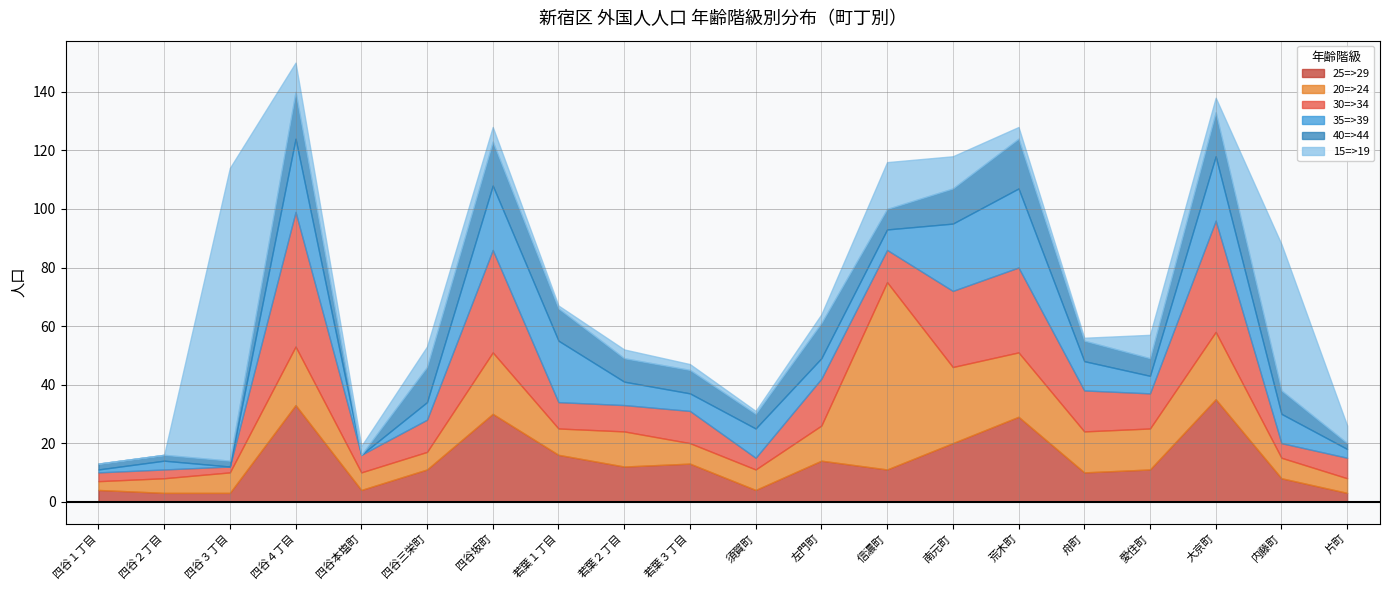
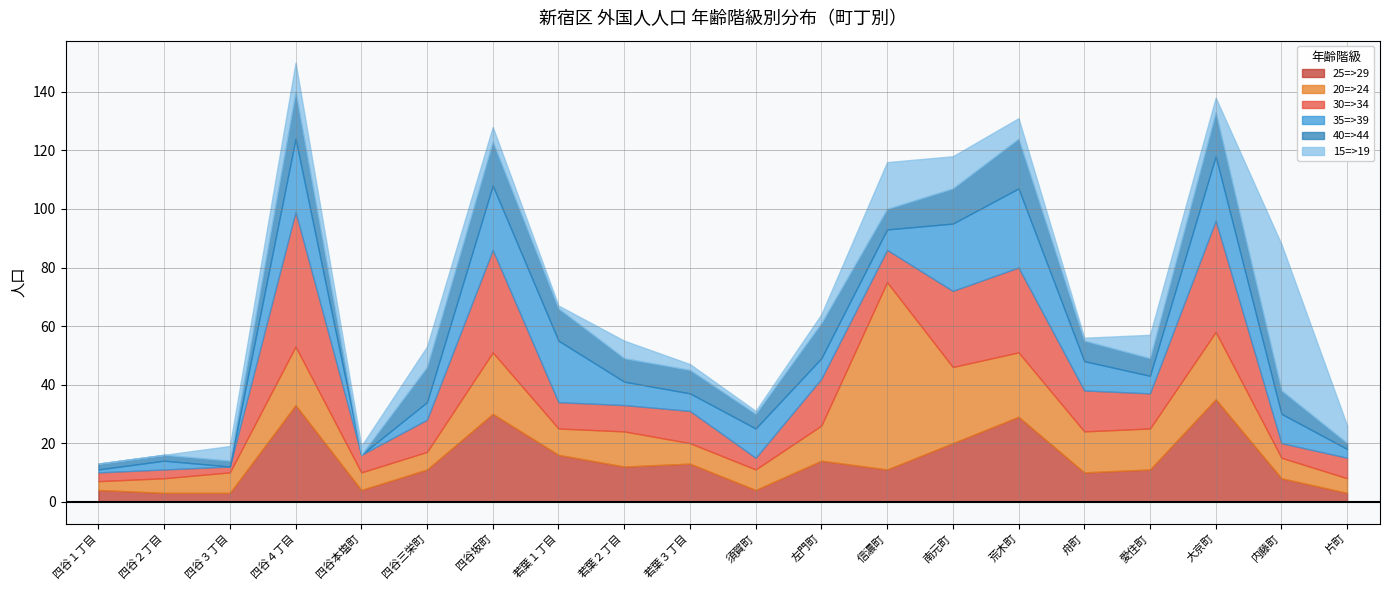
15=>19, 四谷３丁目: 100 -> 5
15=>19, 若葉２丁目: 3 -> 6
15=>19, 荒木町: 4 -> 7
